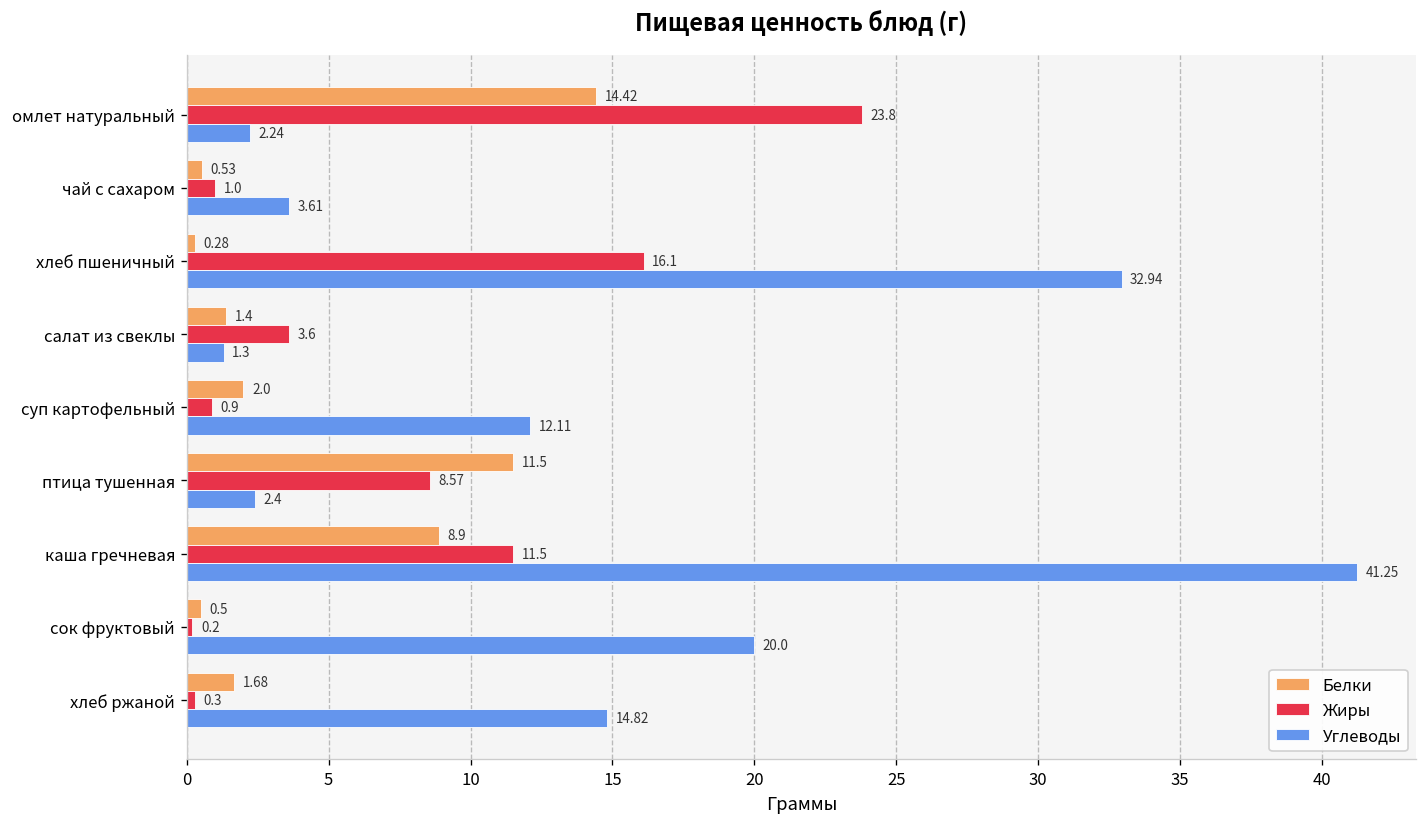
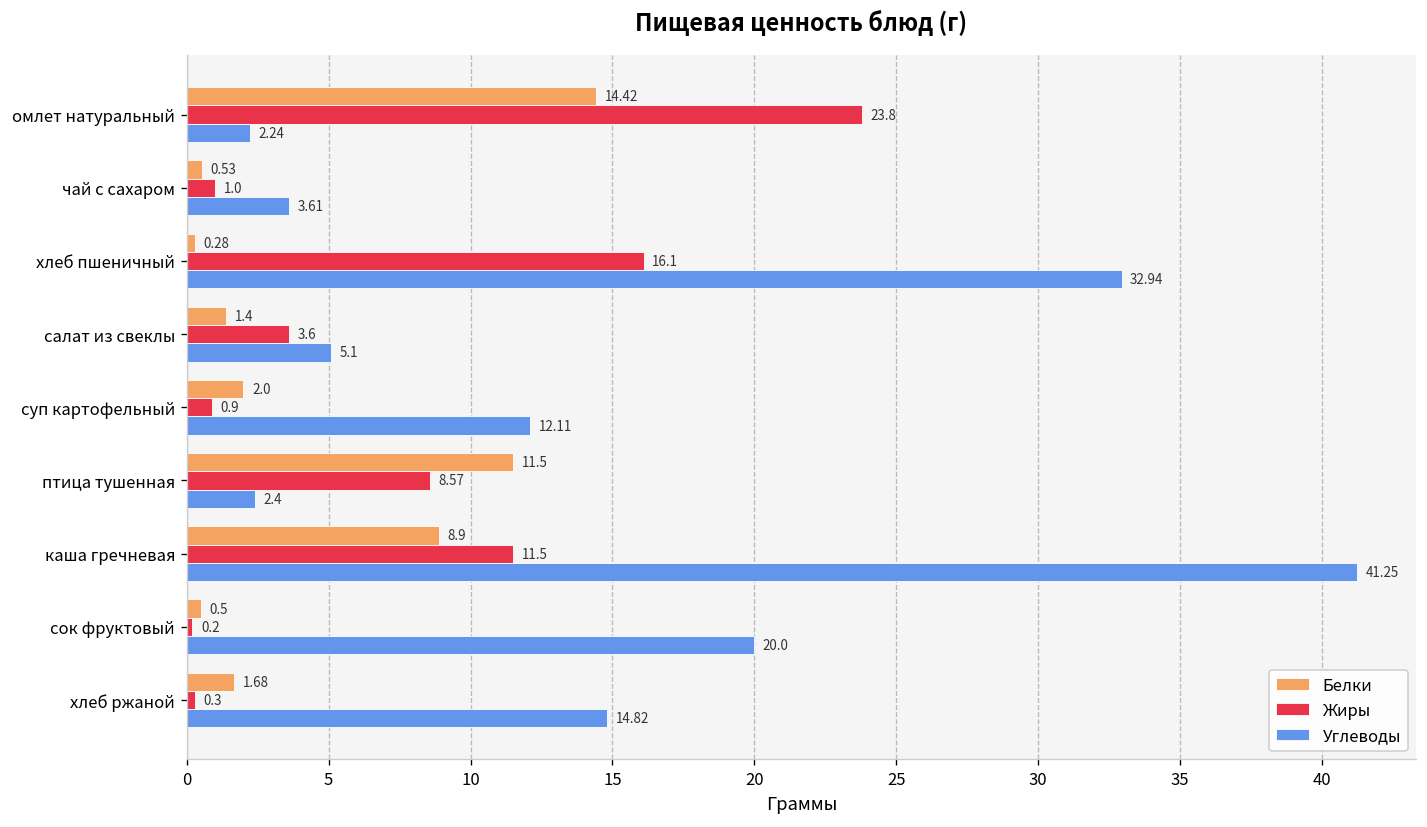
Углеводы, салат из свеклы: 1.3 -> 5.1
